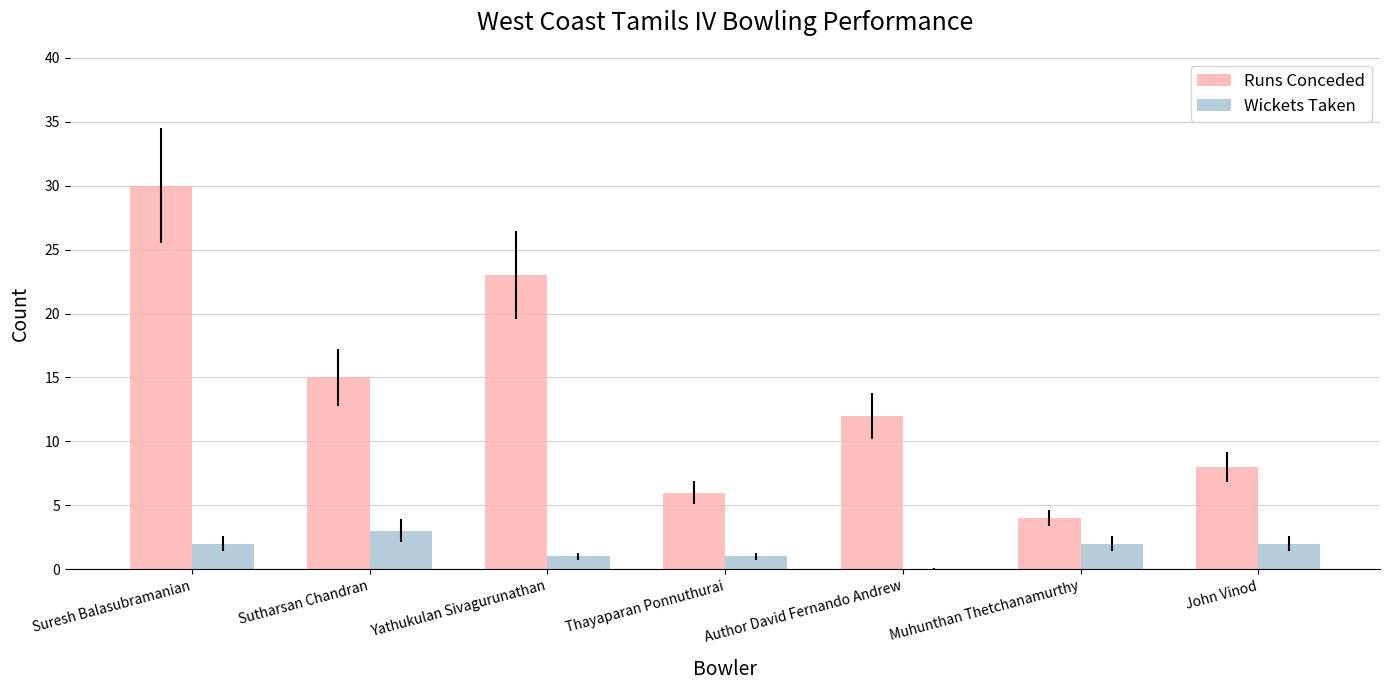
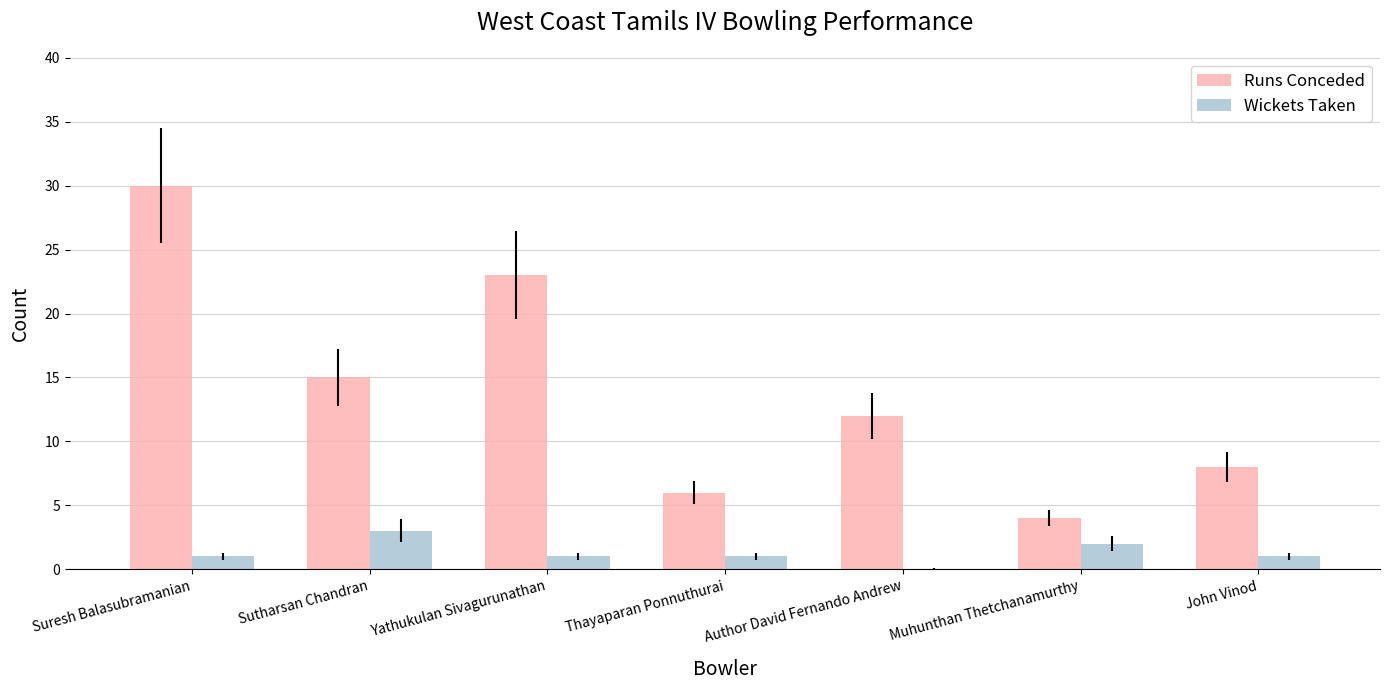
Wickets Taken, Suresh Balasubramanian: 2 -> 1
Wickets Taken, John Vinod: 2 -> 1
